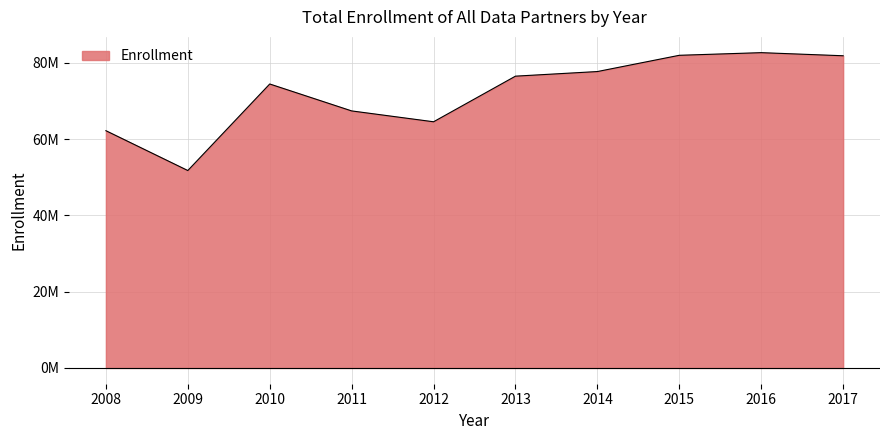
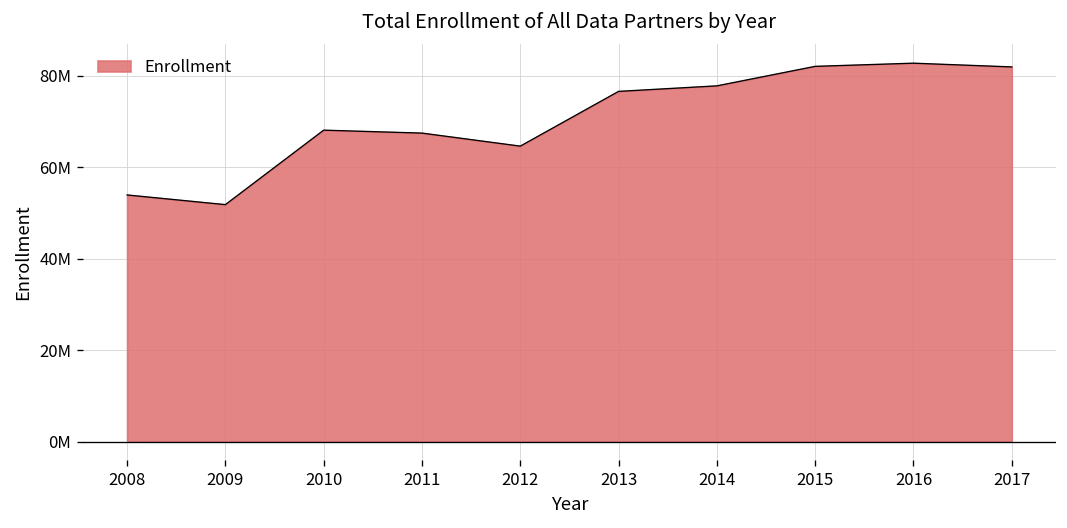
2008: 62000000 -> 54000000
2010: 74000000 -> 68000000
